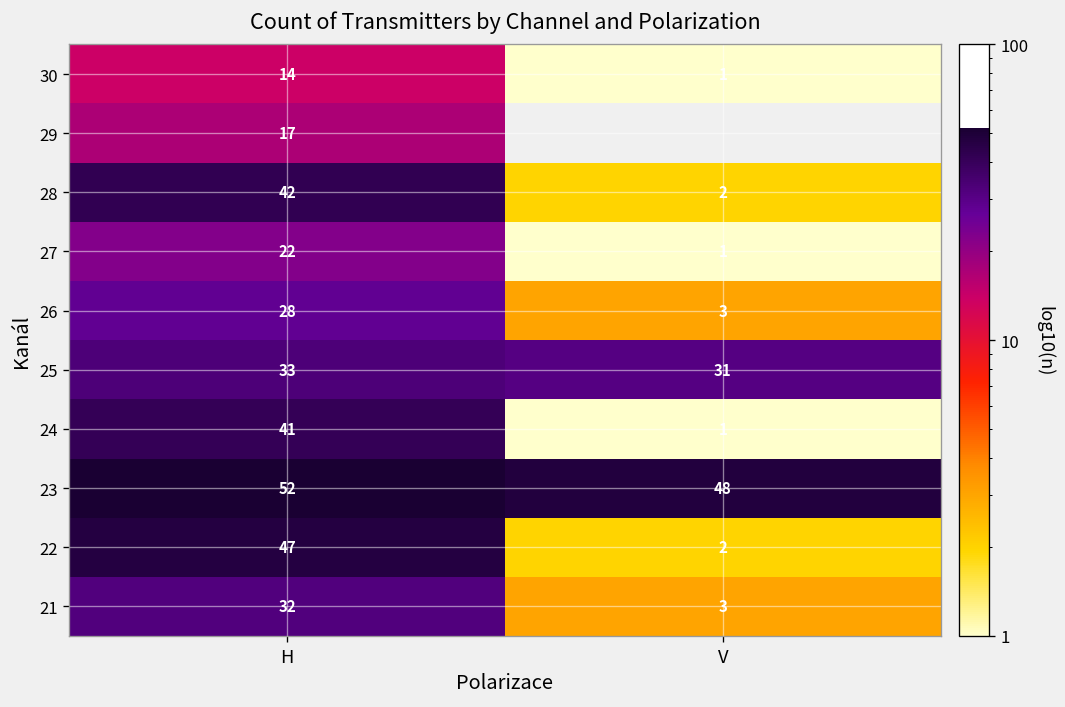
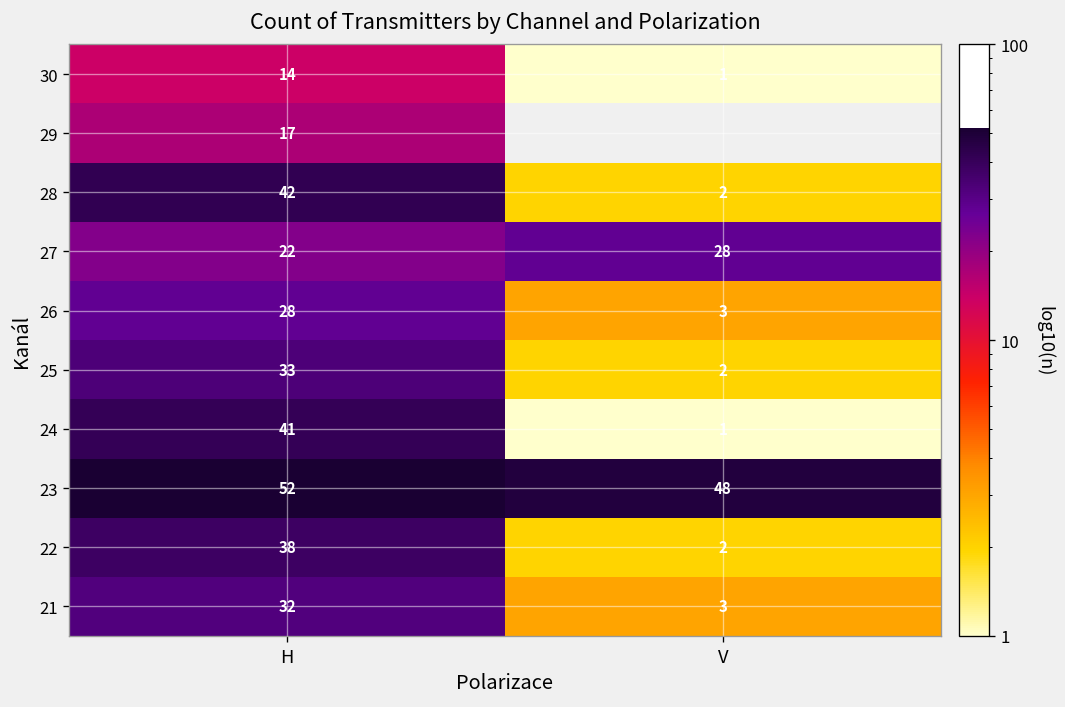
27, V: 1 -> 28
25, V: 31 -> 2
22, H: 47 -> 38
